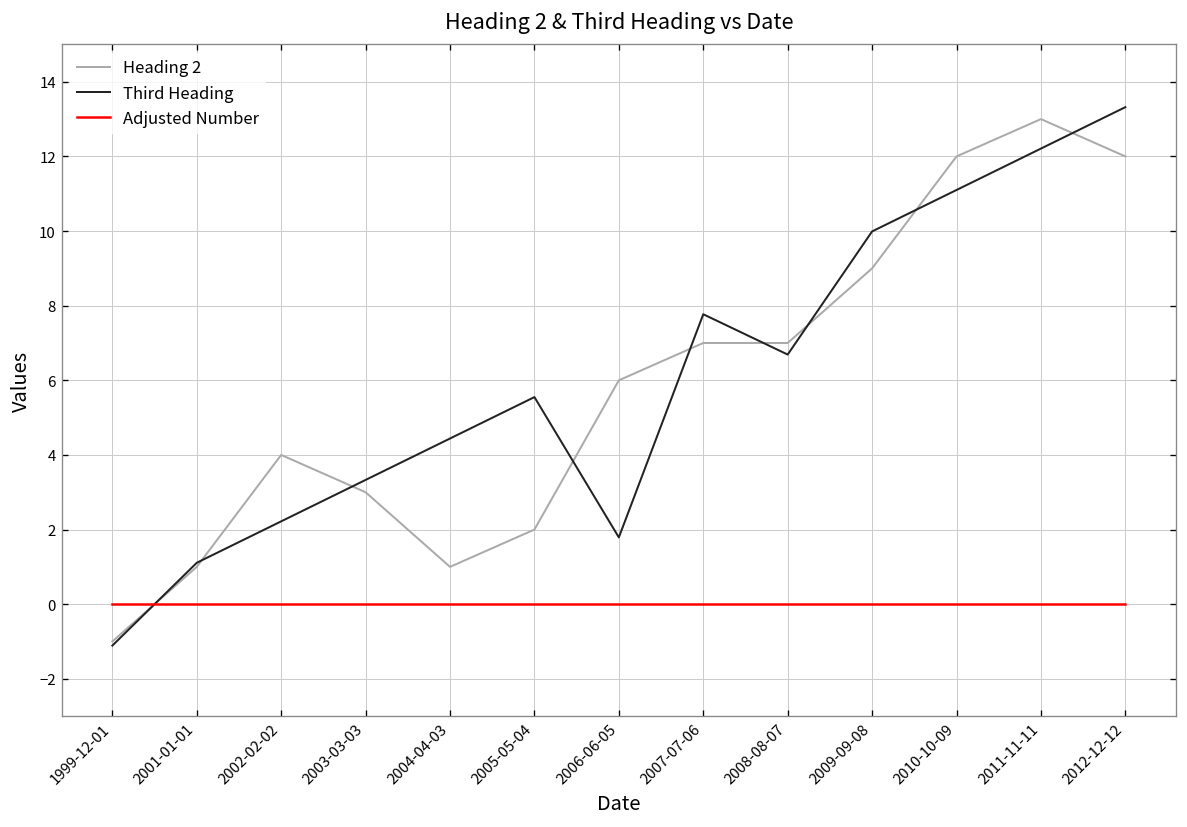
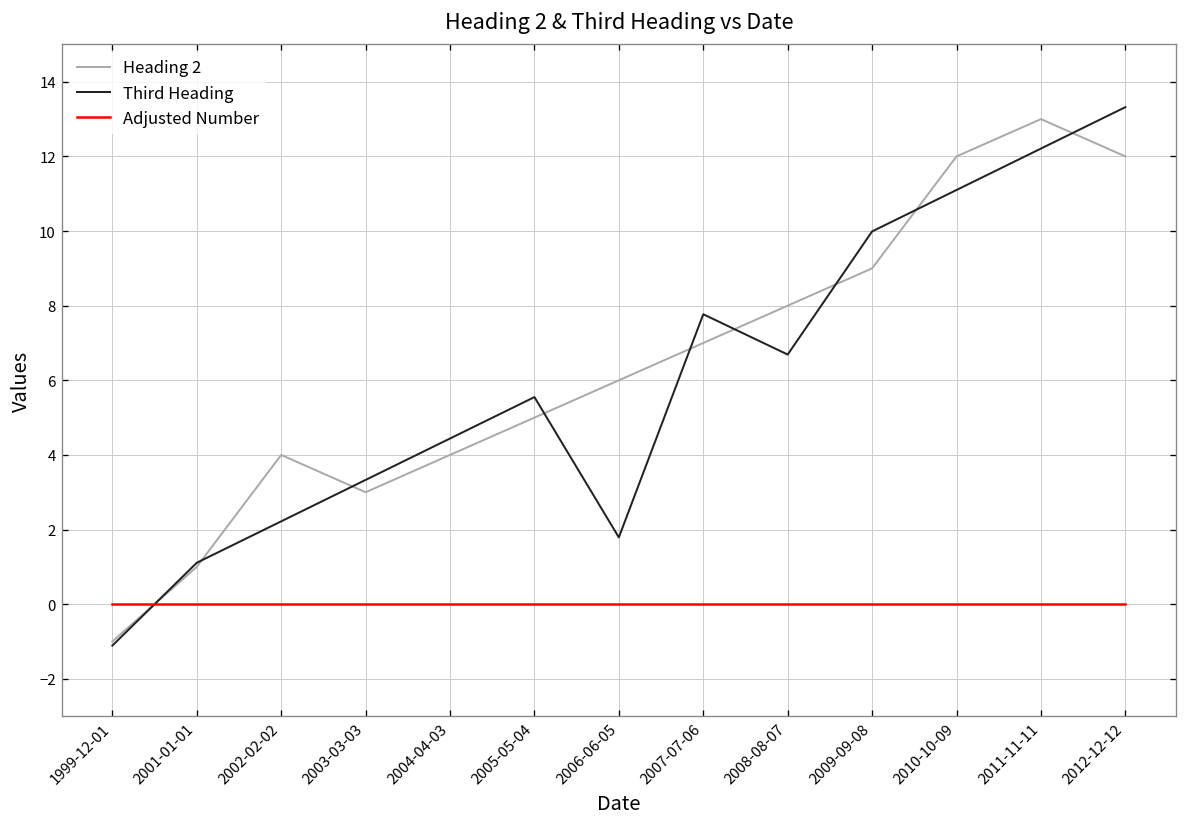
Heading 2, 2004-04-03: 1 -> 4
Heading 2, 2005-05-04: 2 -> 5
Heading 2, 2008-08-07: 7 -> 8
